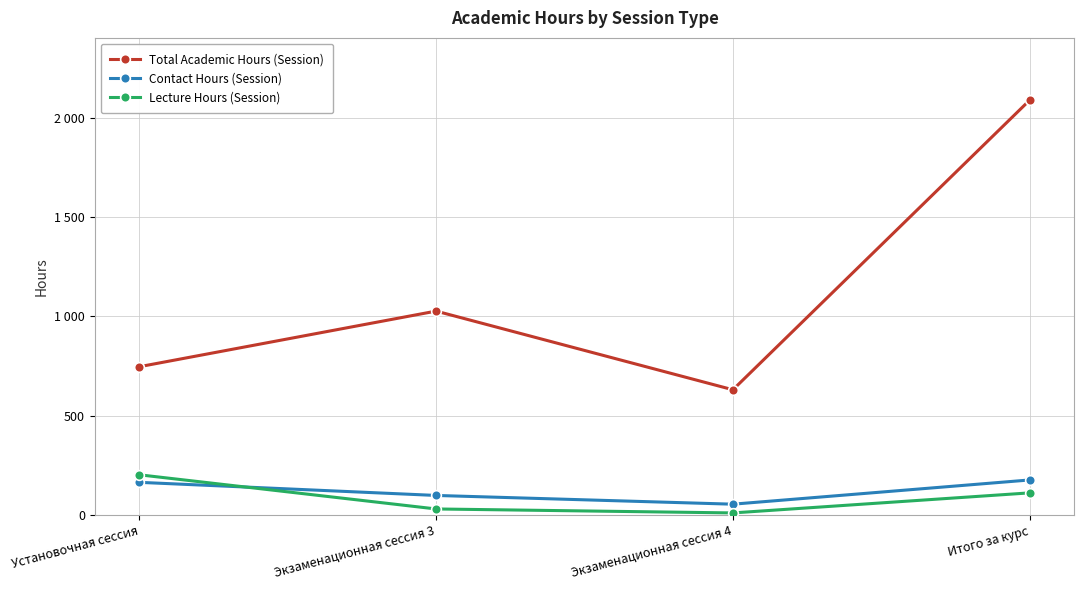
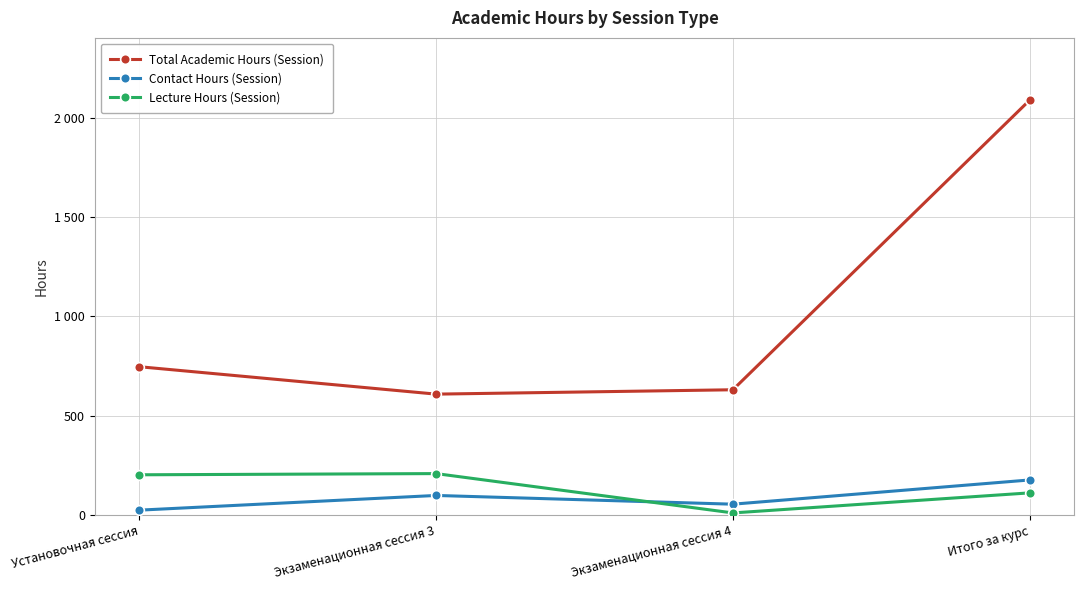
Contact Hours (Session), Установочная сессия: 160 -> 20
Total Academic Hours (Session), Экзаменационная сессия 3: 1030 -> 610
Lecture Hours (Session), Экзаменационная сессия 3: 30 -> 210
